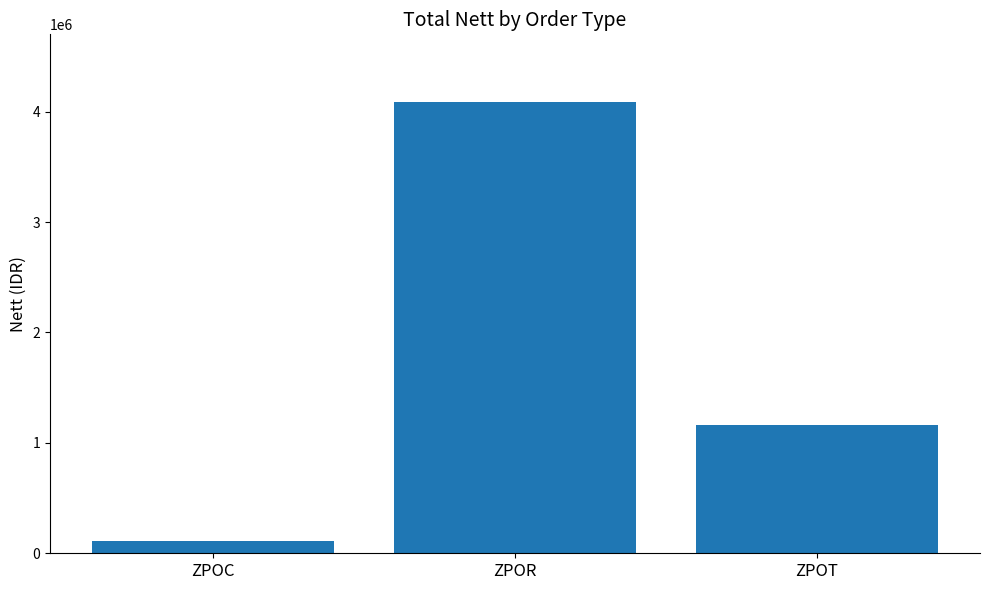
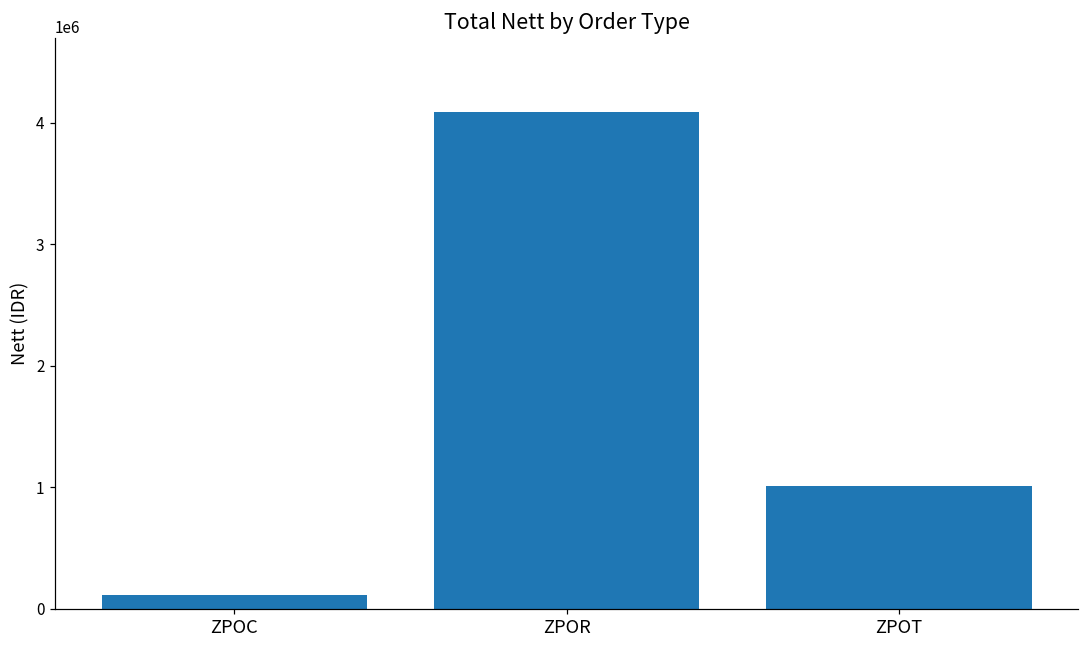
ZPOT: 1160000 -> 1010000
